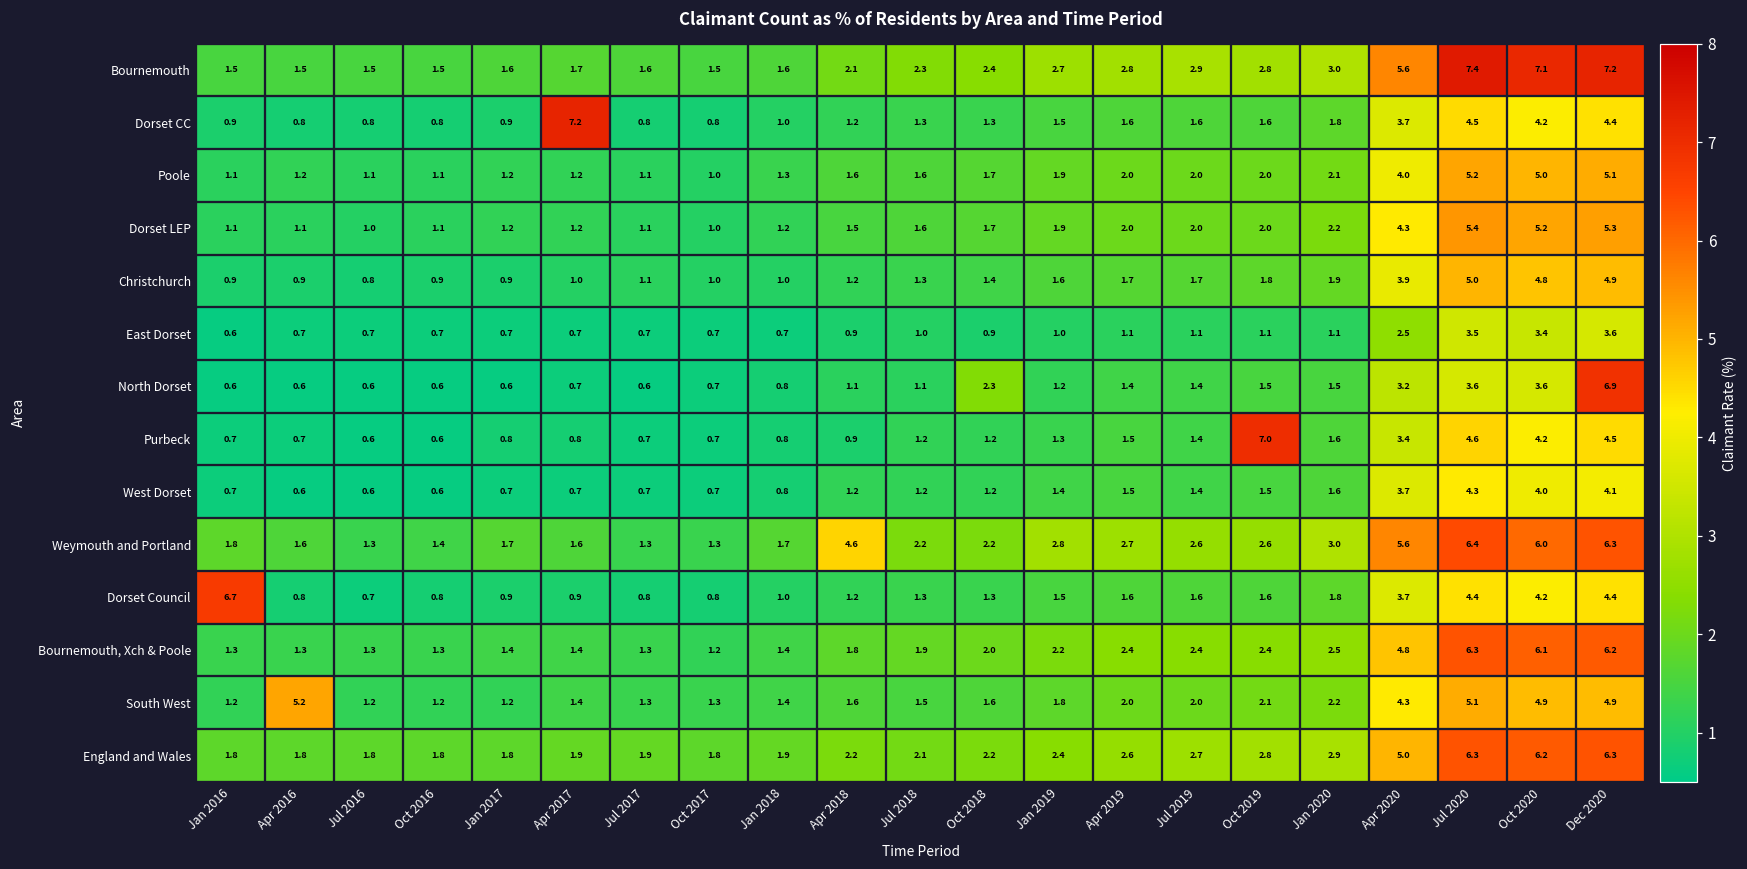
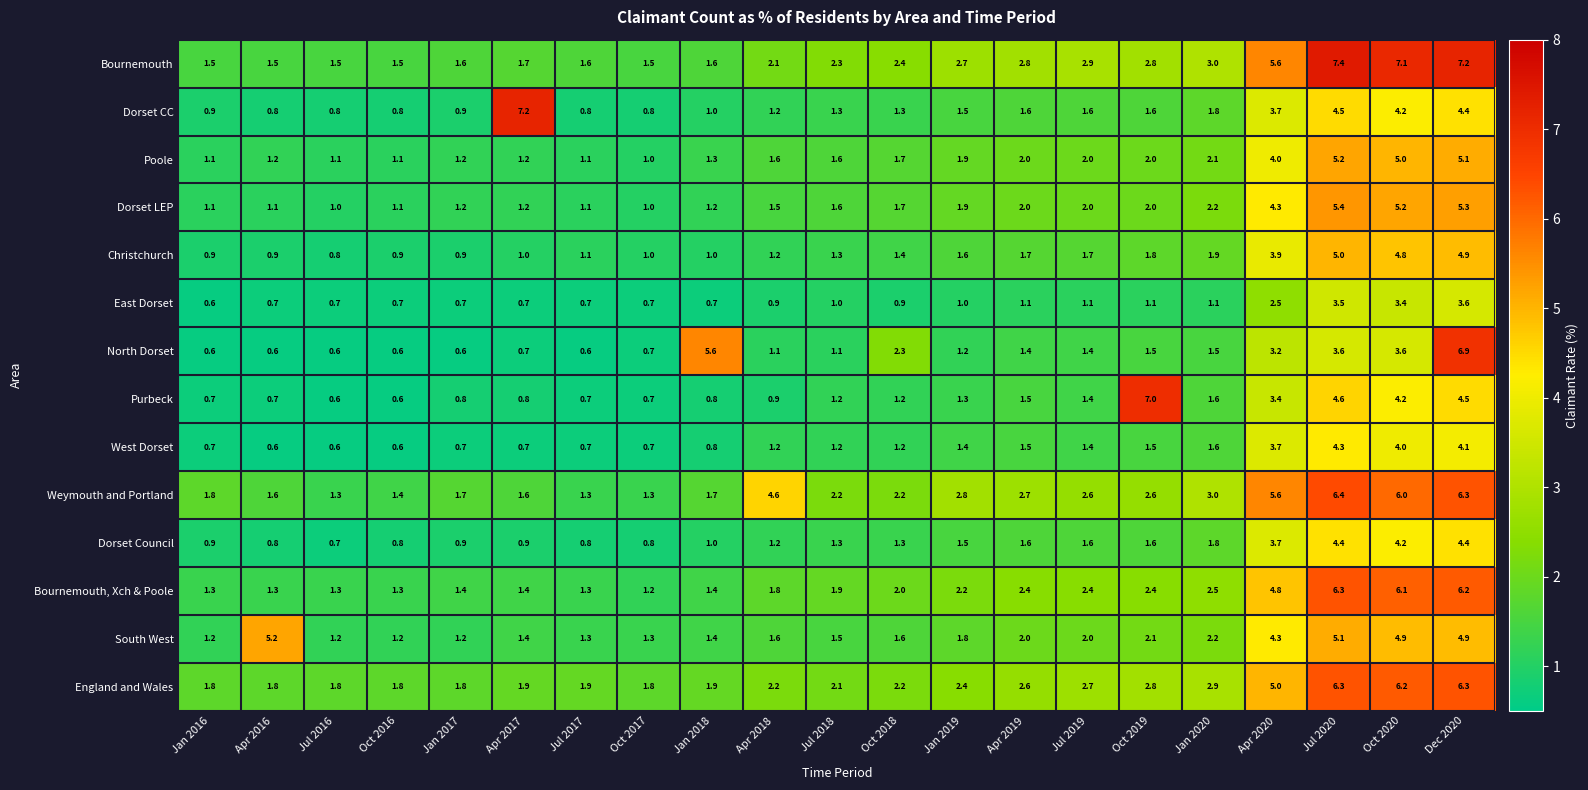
North Dorset, Jan 2018: 0.8 -> 5.6
Dorset Council, Jan 2016: 6.7 -> 0.9
